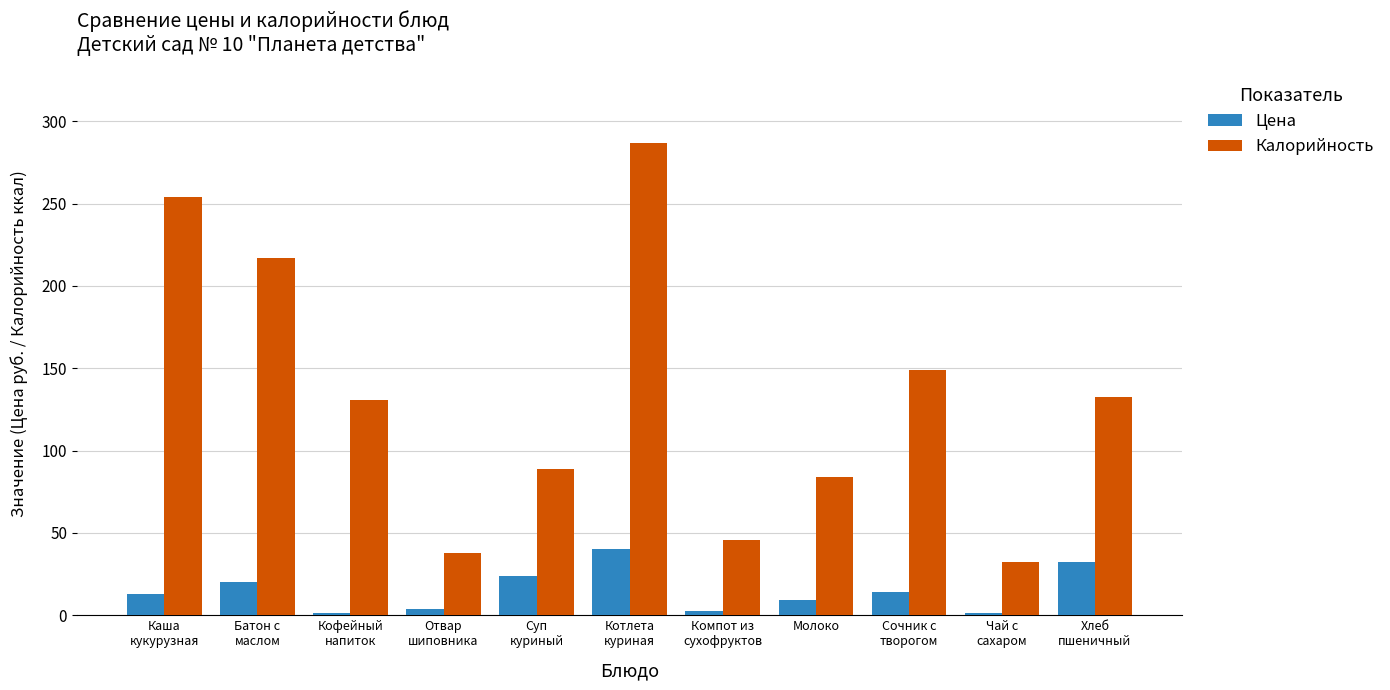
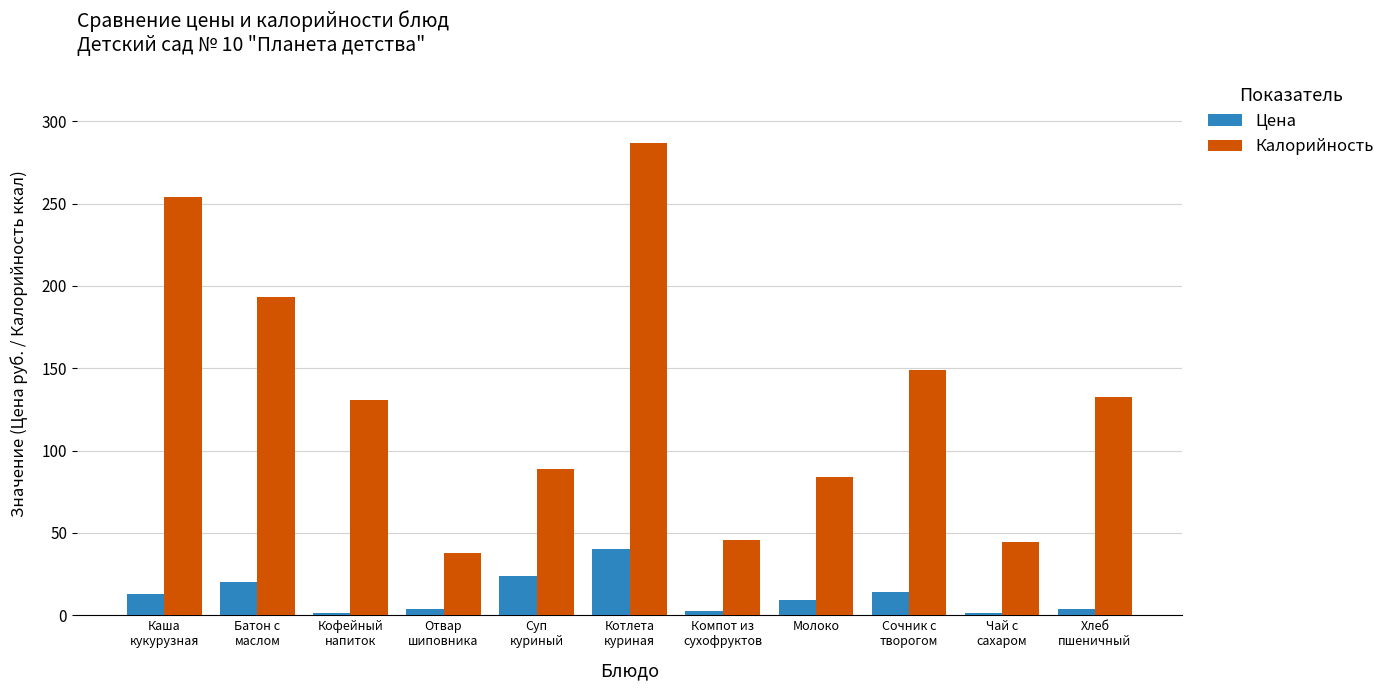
Калорийность, Батон с маслом: 217 -> 194
Калорийность, Чай с сахаром: 32 -> 44
Цена, Хлеб пшеничный: 32 -> 4
